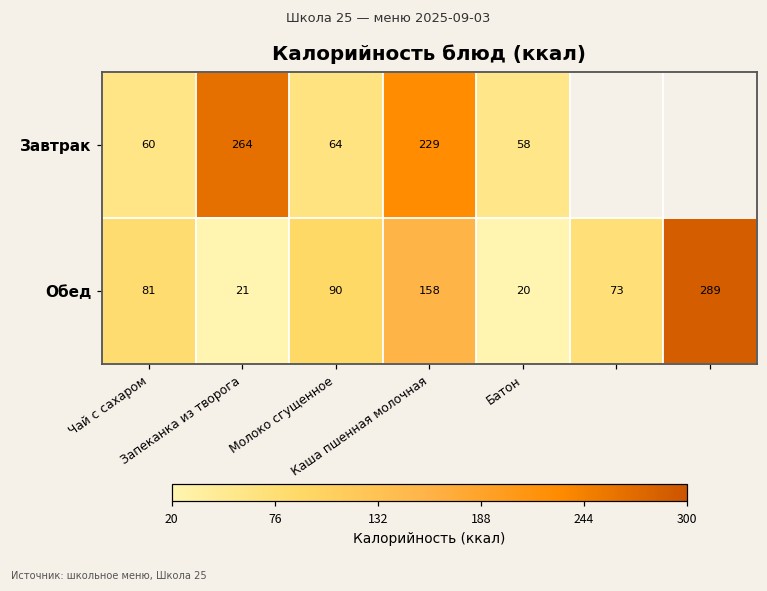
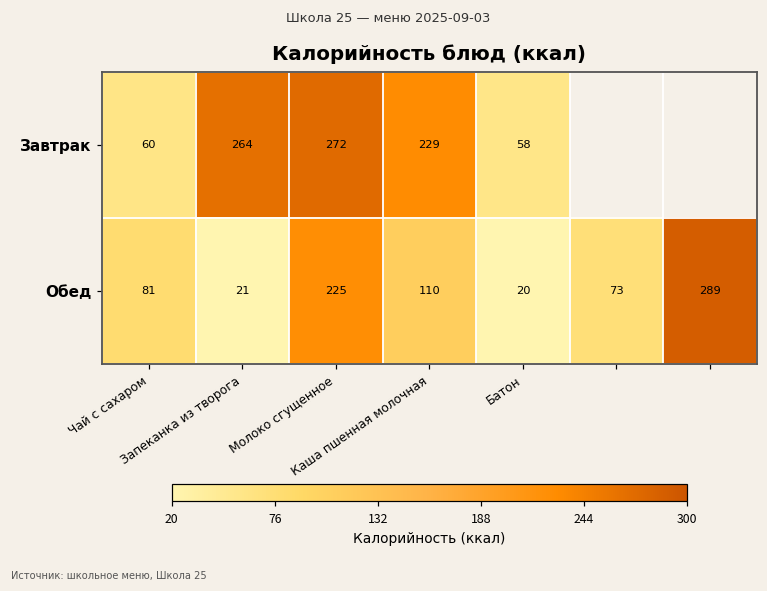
Завтрак, Молоко сгущенное: 64 -> 272
Обед, Молоко сгущенное: 90 -> 225
Обед, Каша пшенная молочная: 158 -> 110
